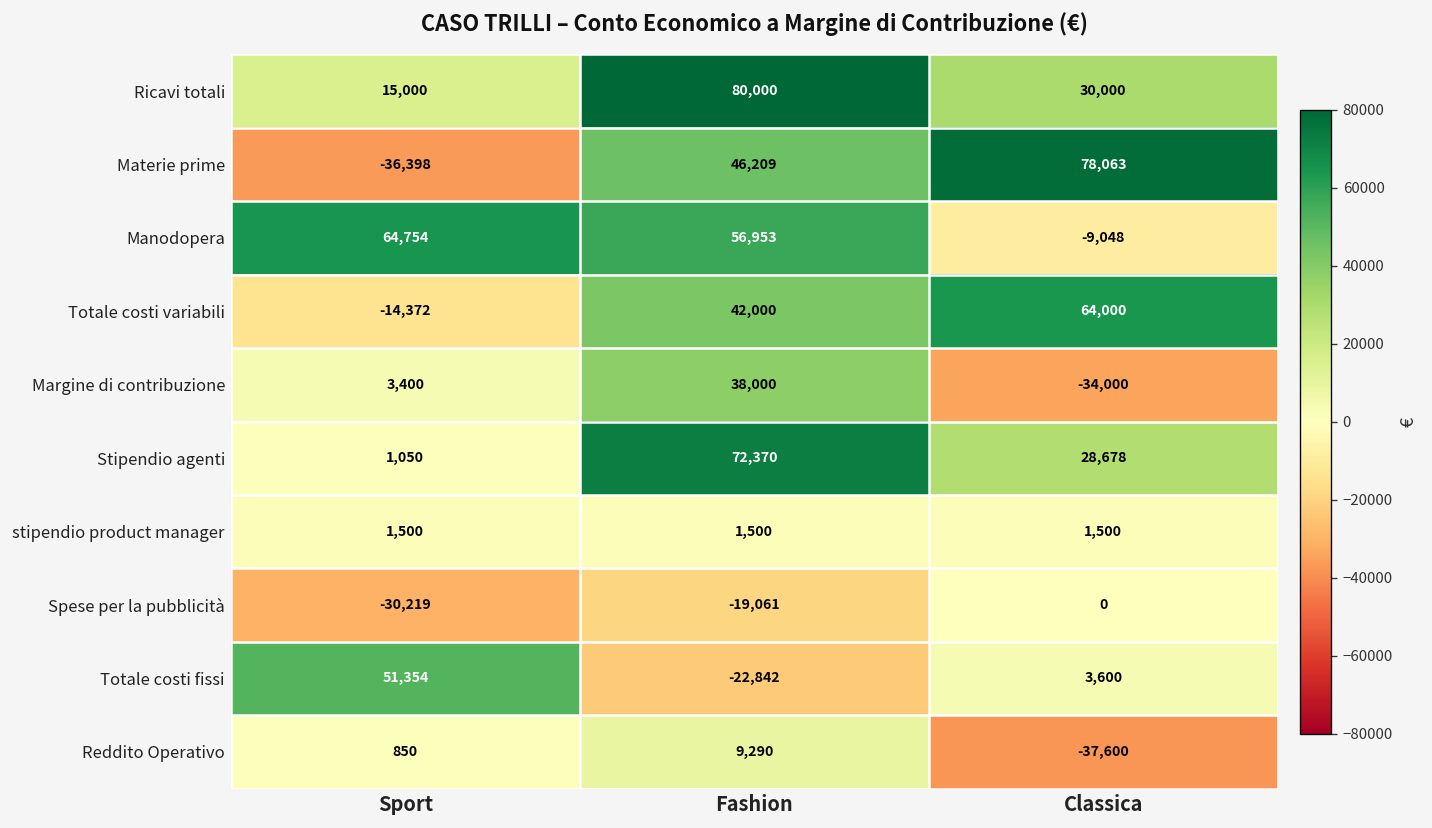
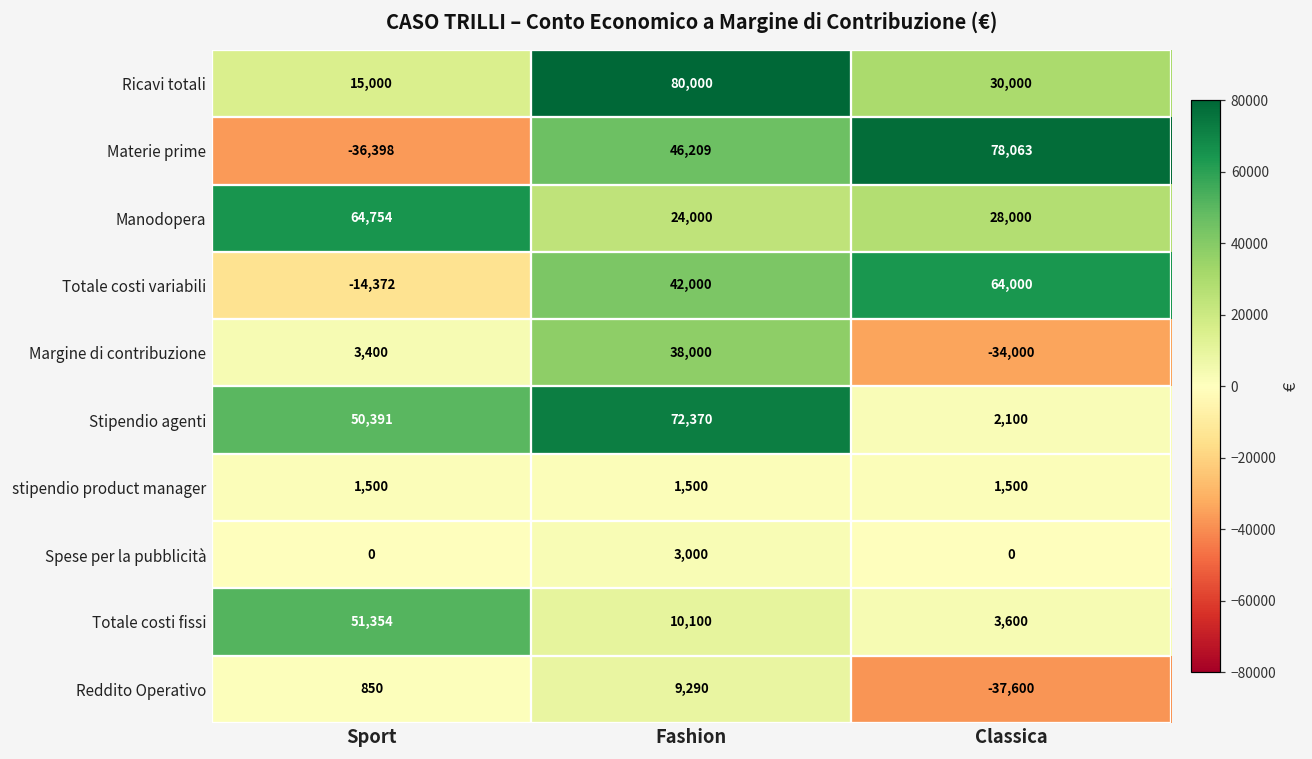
Manodopera, Fashion: 56,953 -> 24,000
Manodopera, Classica: -9,048 -> 28,000
Stipendio agenti, Sport: 1,050 -> 50,391
Stipendio agenti, Classica: 28,678 -> 2,100
Spese per la pubblicità, Sport: -30,219 -> 0
Spese per la pubblicità, Fashion: -19,061 -> 3,000
Totale costi fissi, Fashion: -22,842 -> 10,100
